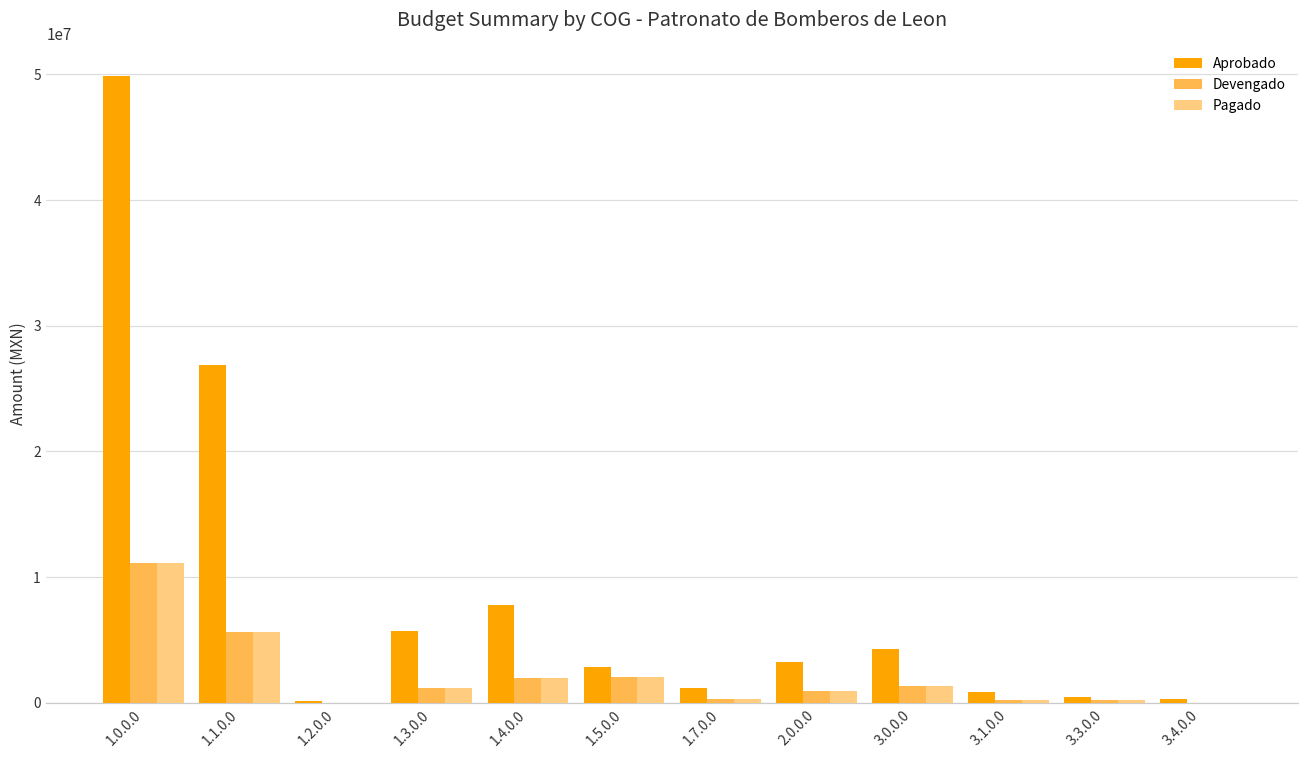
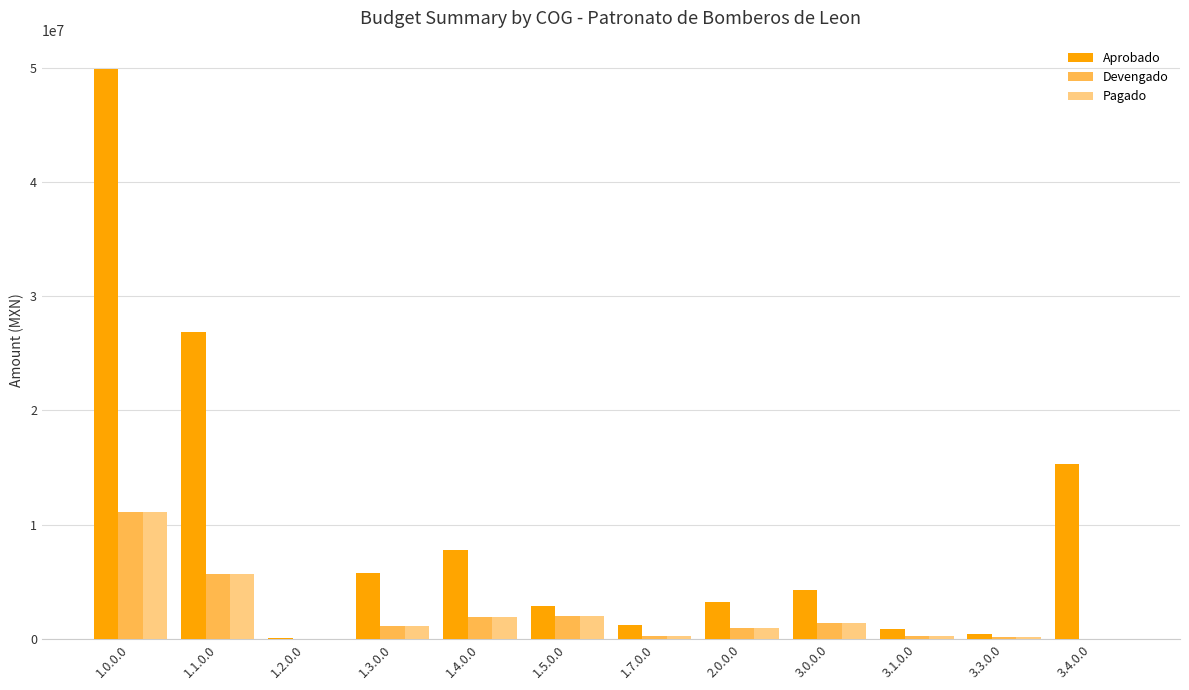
Aprobado, 3.4.0.0: 300000 -> 15300000
